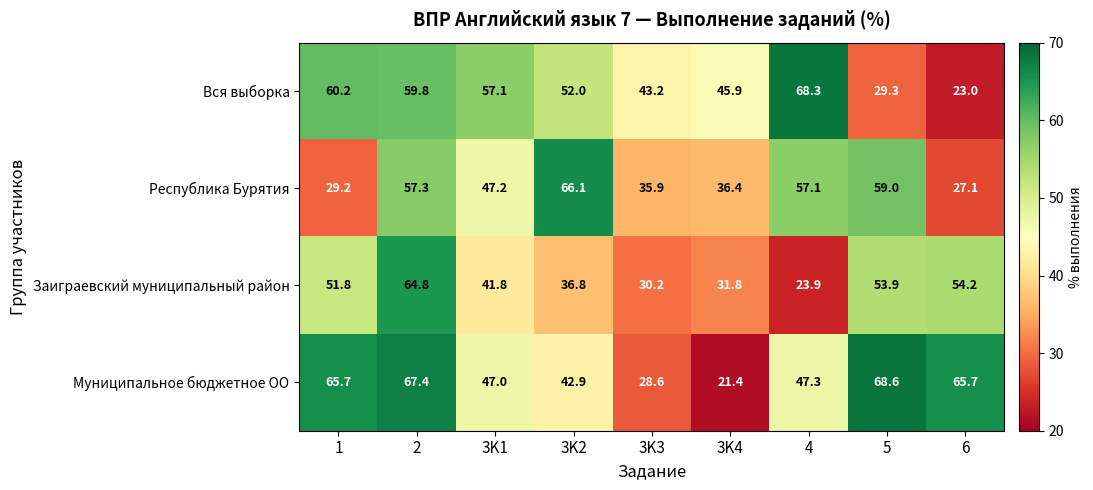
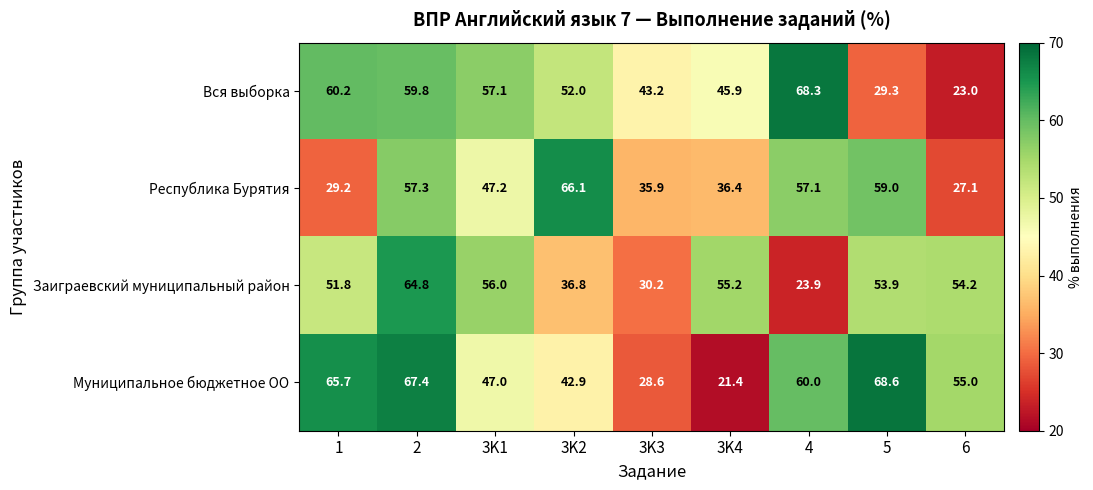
Заиграевский муниципальный район, 3K1: 41.8 -> 56.0
Заиграевский муниципальный район, 3K4: 31.8 -> 55.2
Муниципальное бюджетное ОО, 4: 47.3 -> 60.0
Муниципальное бюджетное ОО, 6: 65.7 -> 55.0
